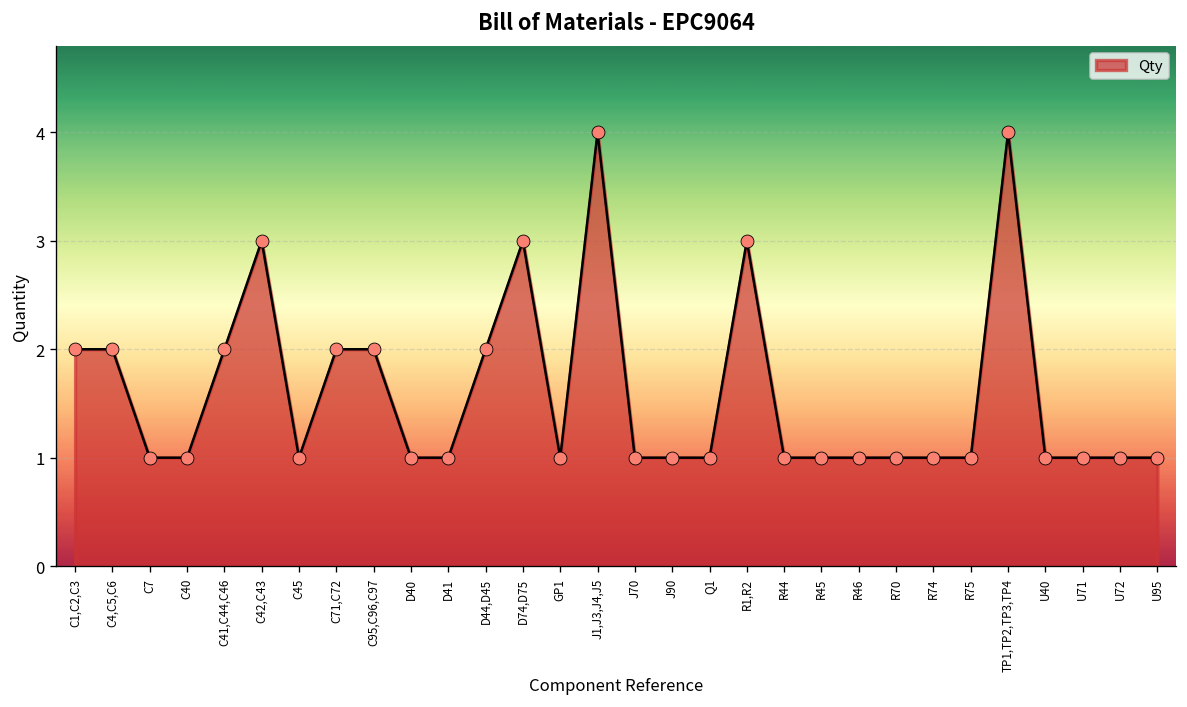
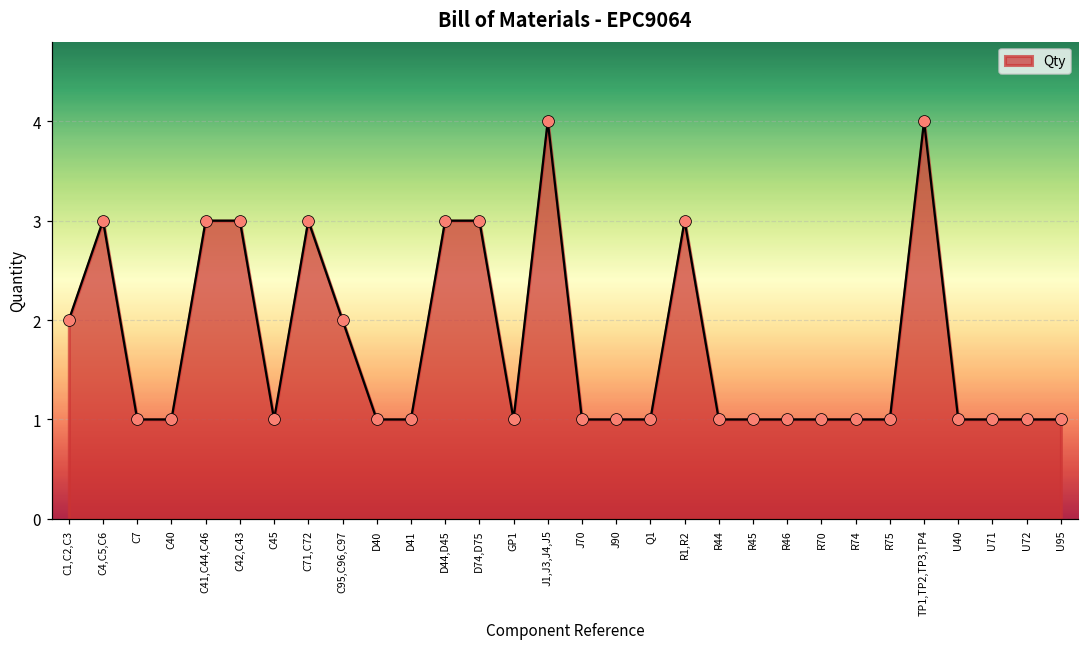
C4,C5,C6: 2 -> 3
C41,C44,C46: 2 -> 3
C71,C72: 2 -> 3
D44,D45: 2 -> 3
